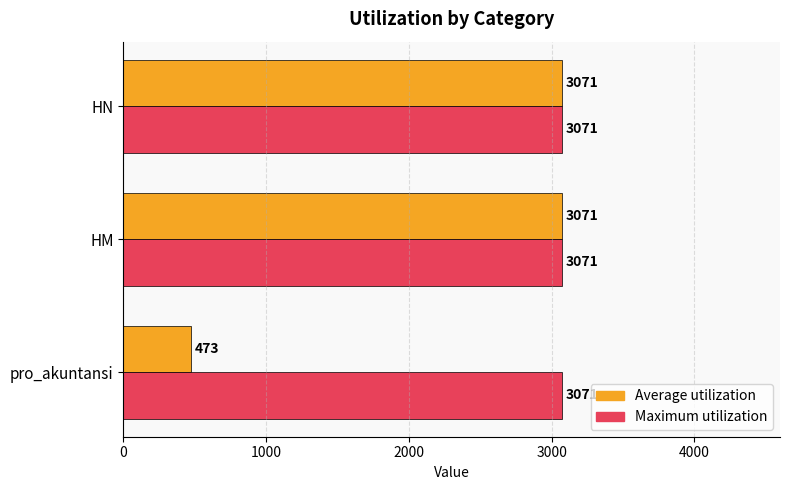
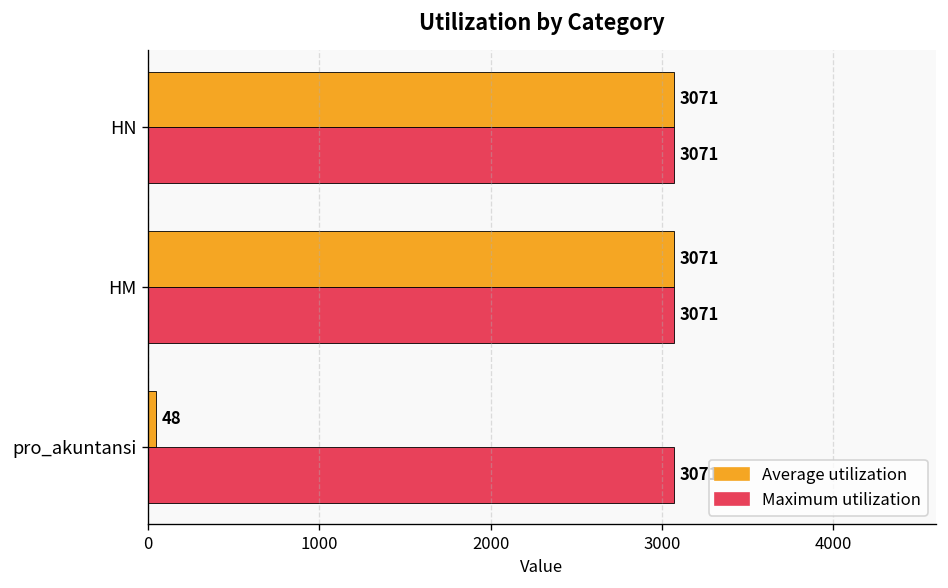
Average utilization, pro_akuntansi: 473 -> 48
